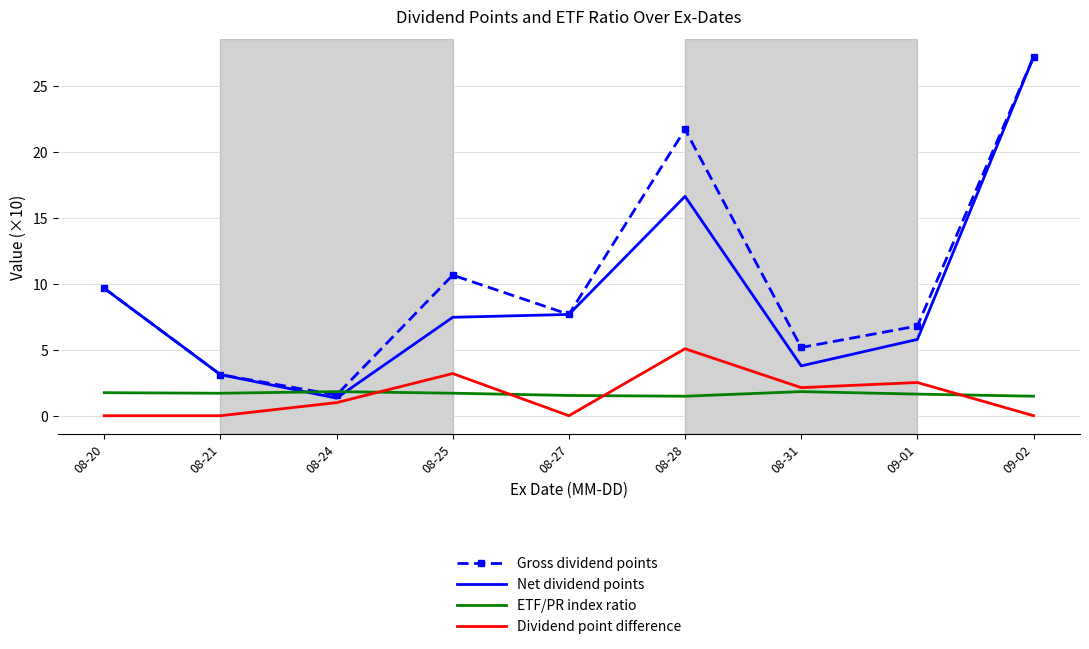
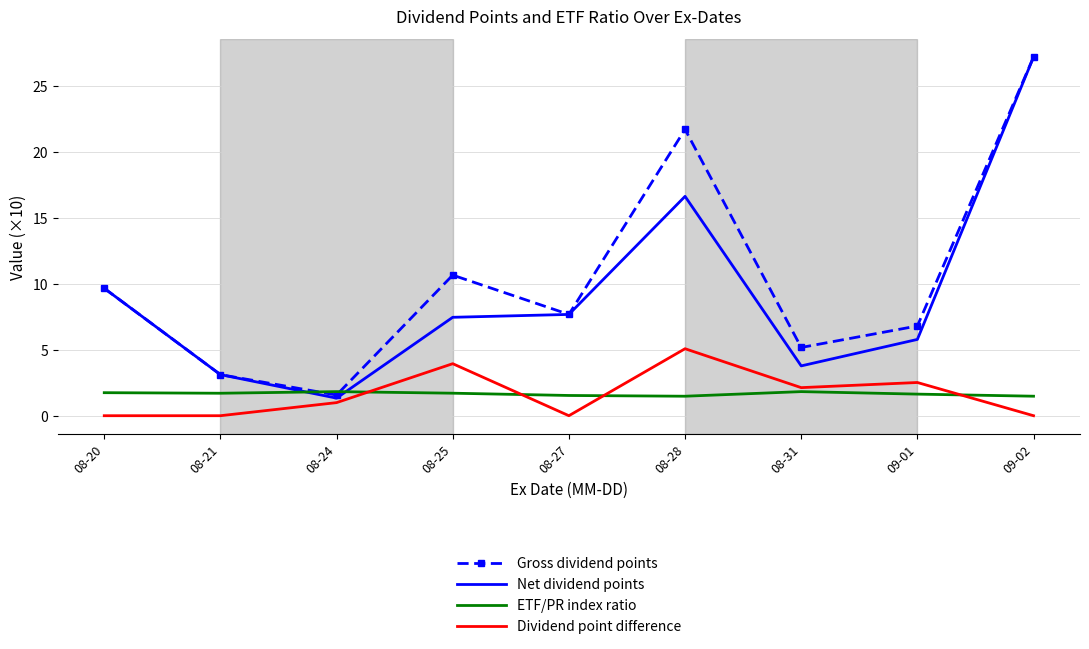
Dividend point difference, 08-25: 3.2 -> 3.9
